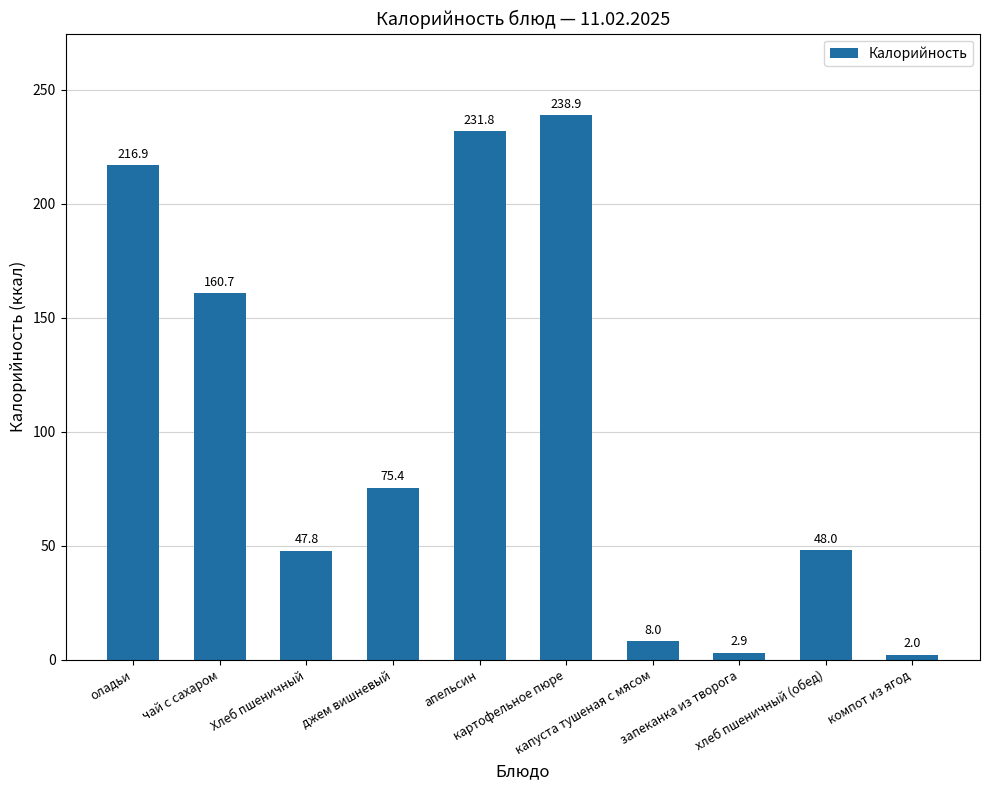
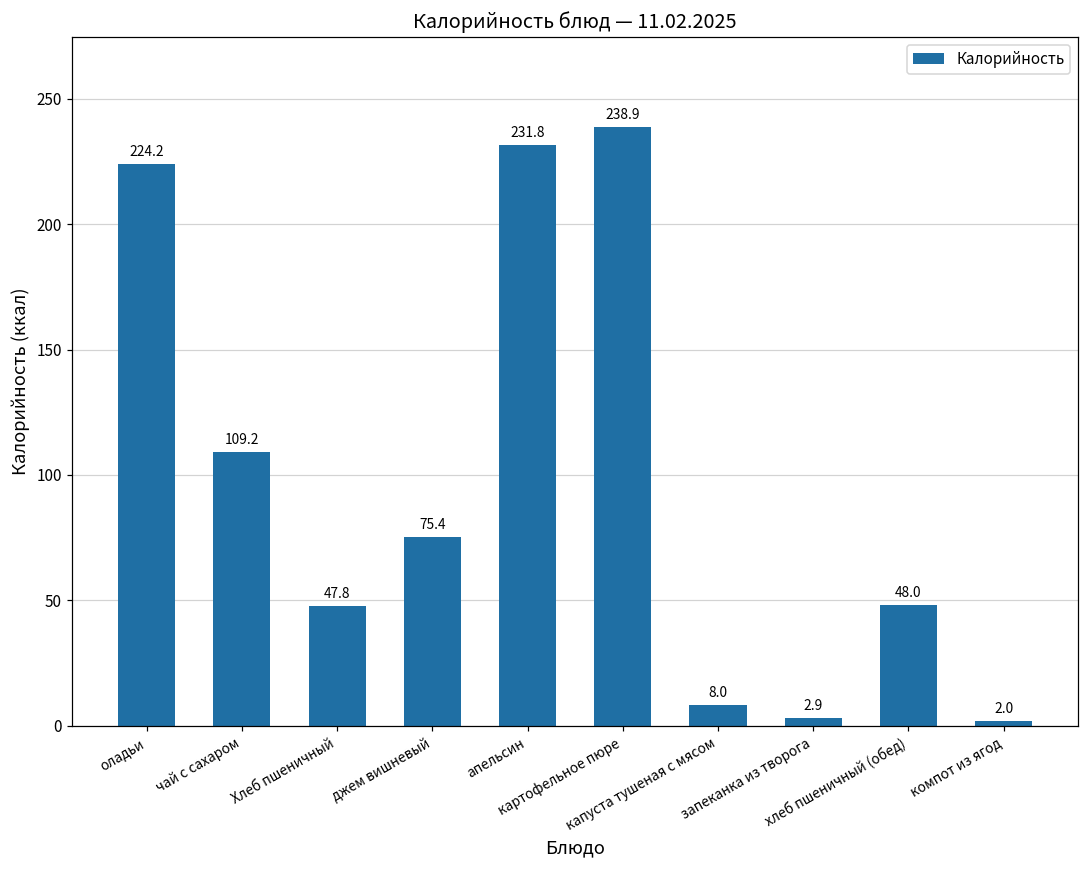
оладьи: 216.9 -> 224.2
чай с сахаром: 160.7 -> 109.2
